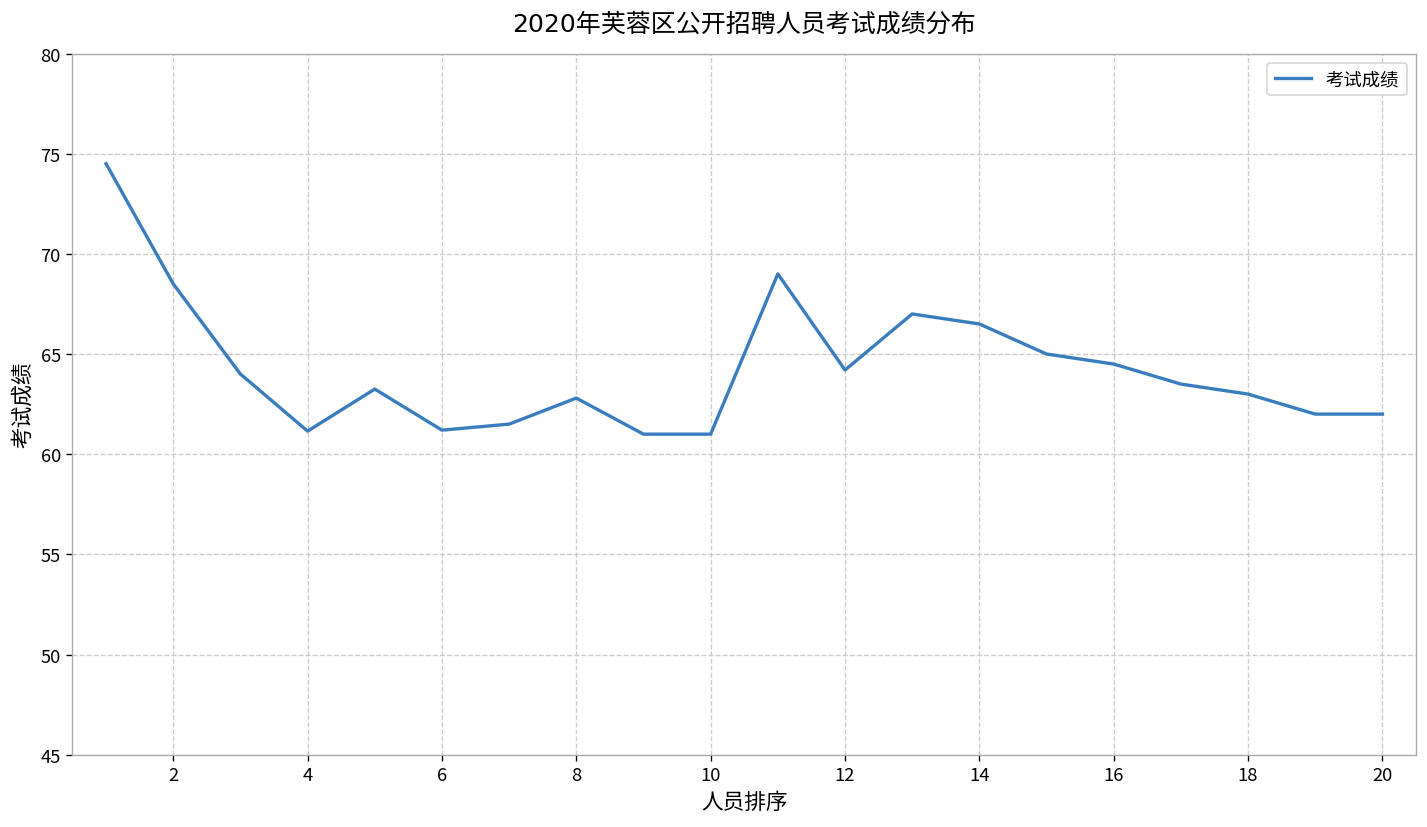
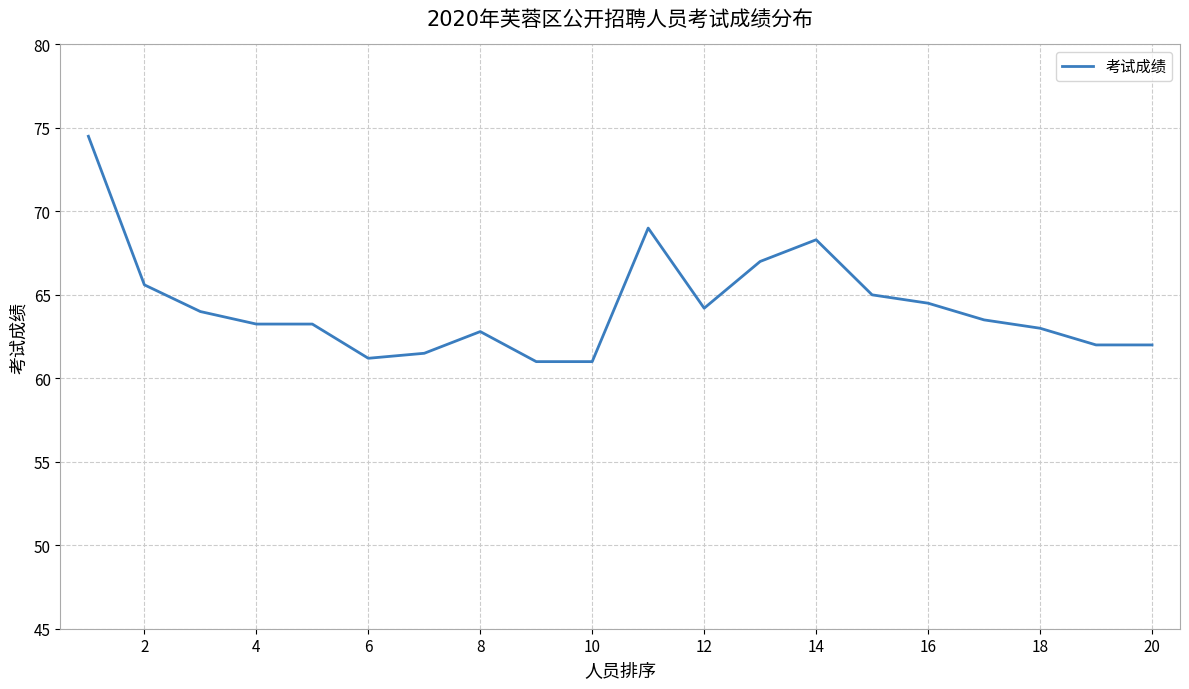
2: 68.5 -> 65.6
4: 61.2 -> 63.3
14: 66.5 -> 68.3
